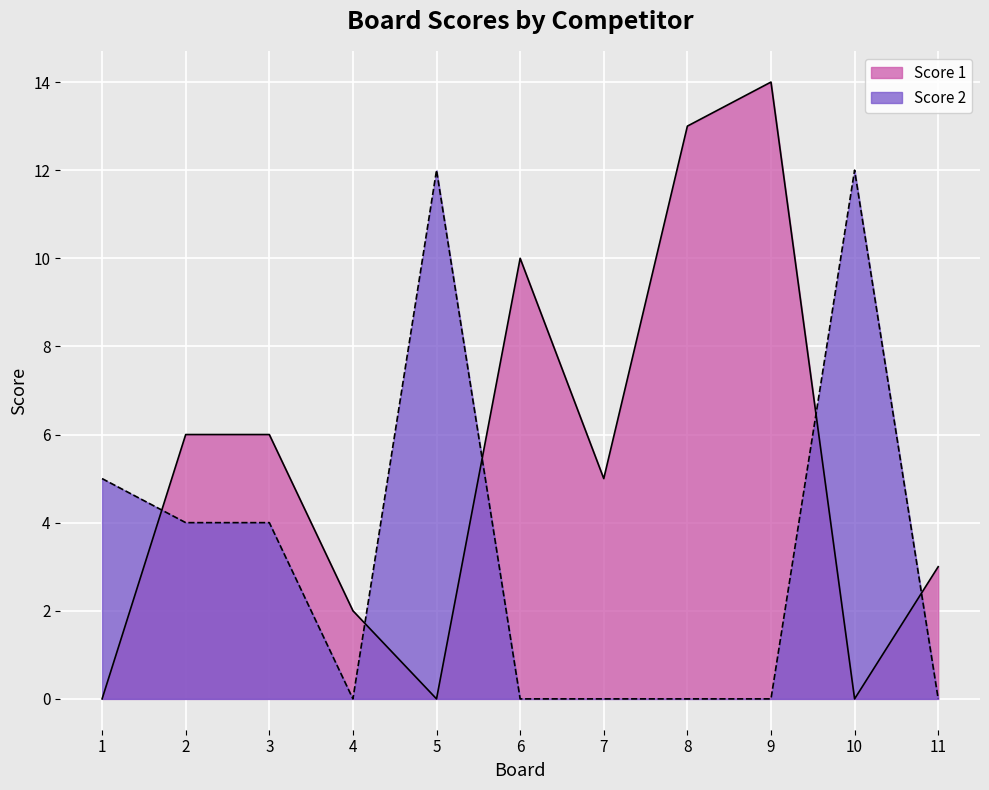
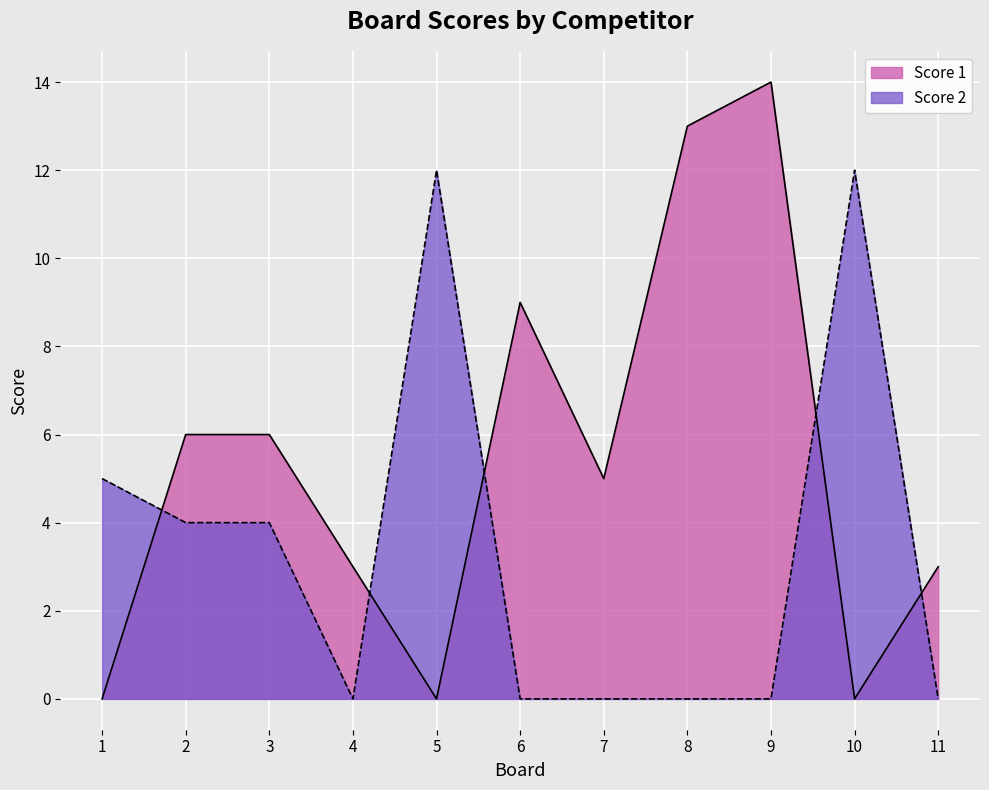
Score 1, 4: 2 -> 3
Score 1, 6: 10 -> 9
